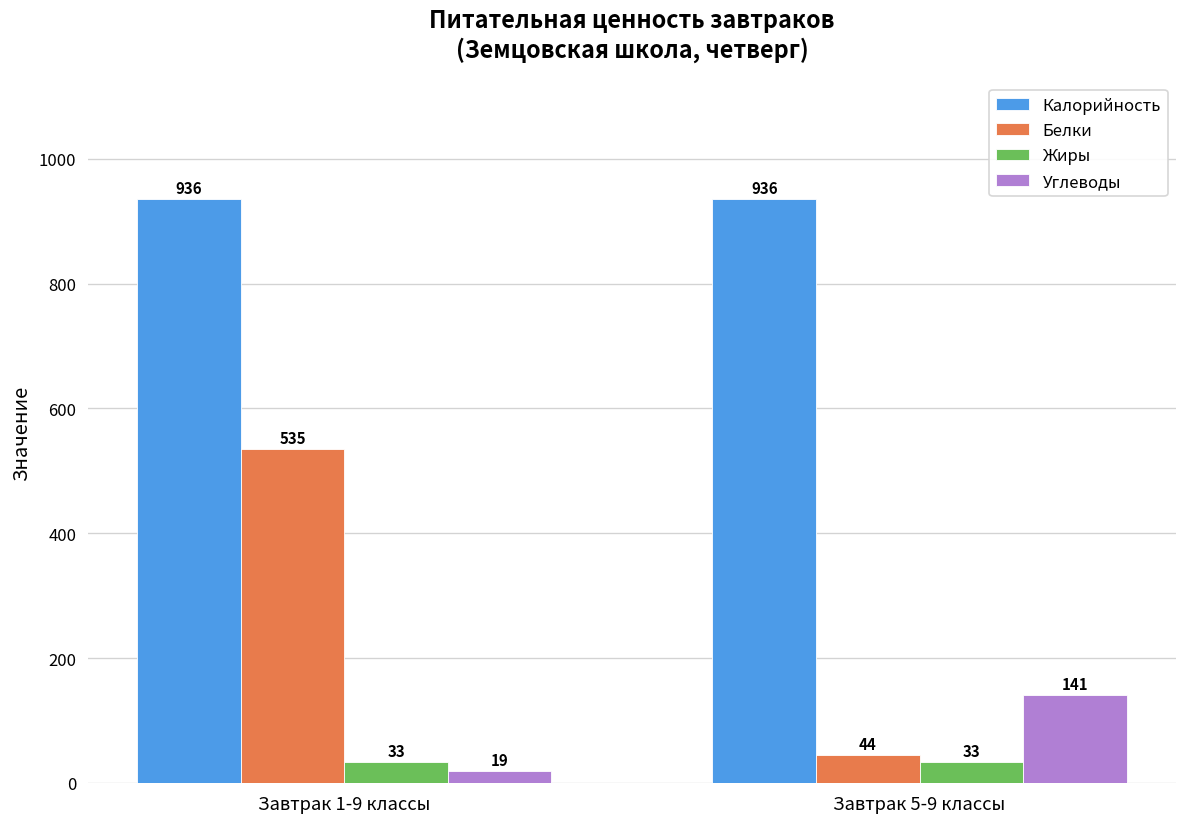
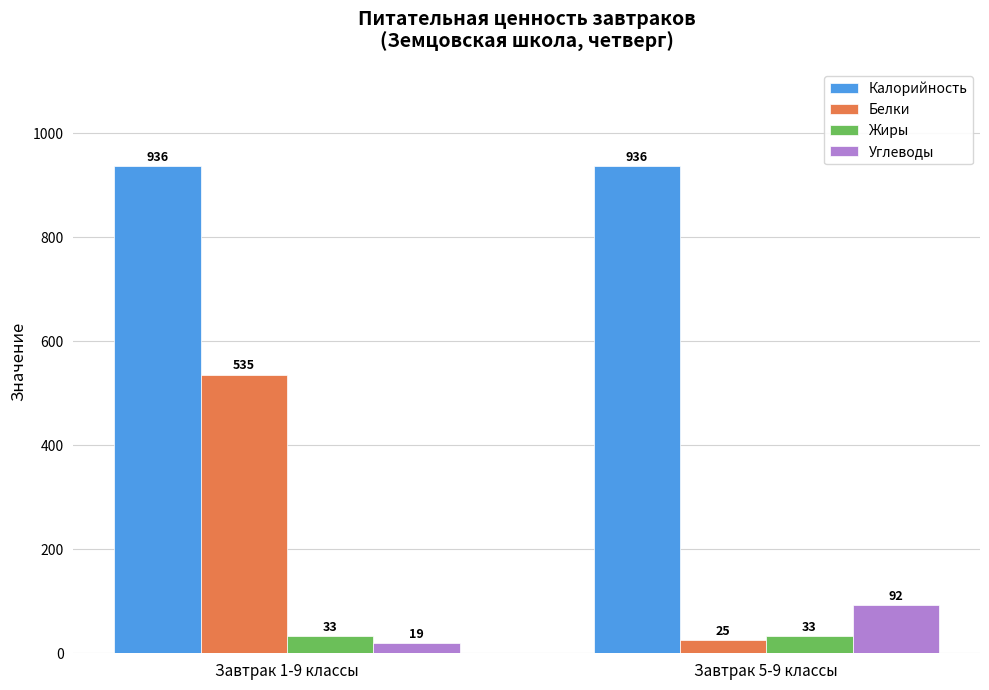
Белки, Завтрак 5-9 классы: 44 -> 25
Углеводы, Завтрак 5-9 классы: 141 -> 92
